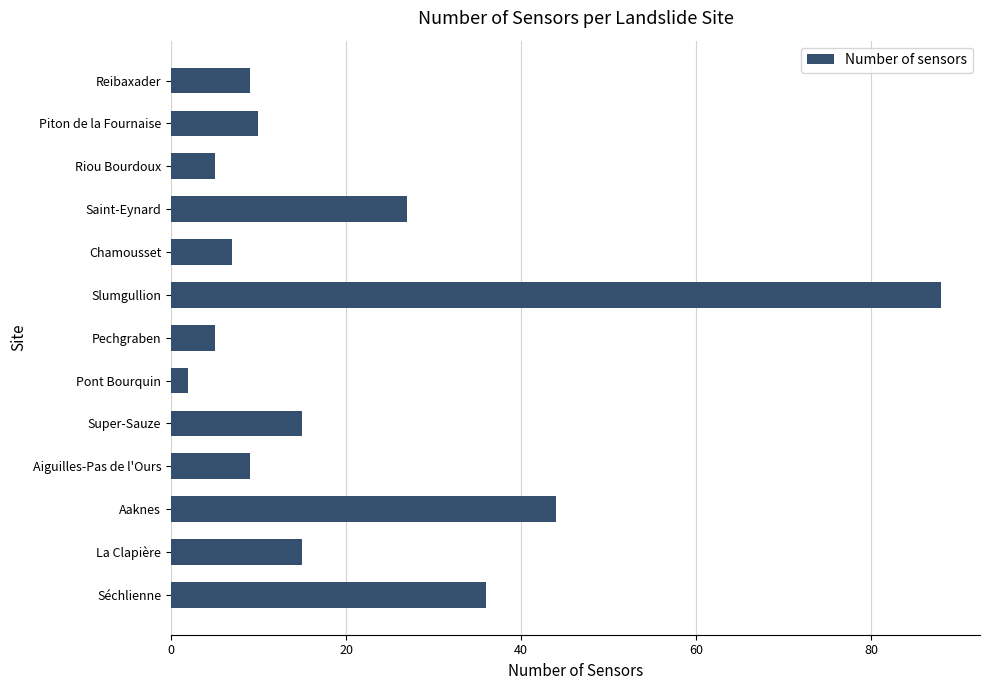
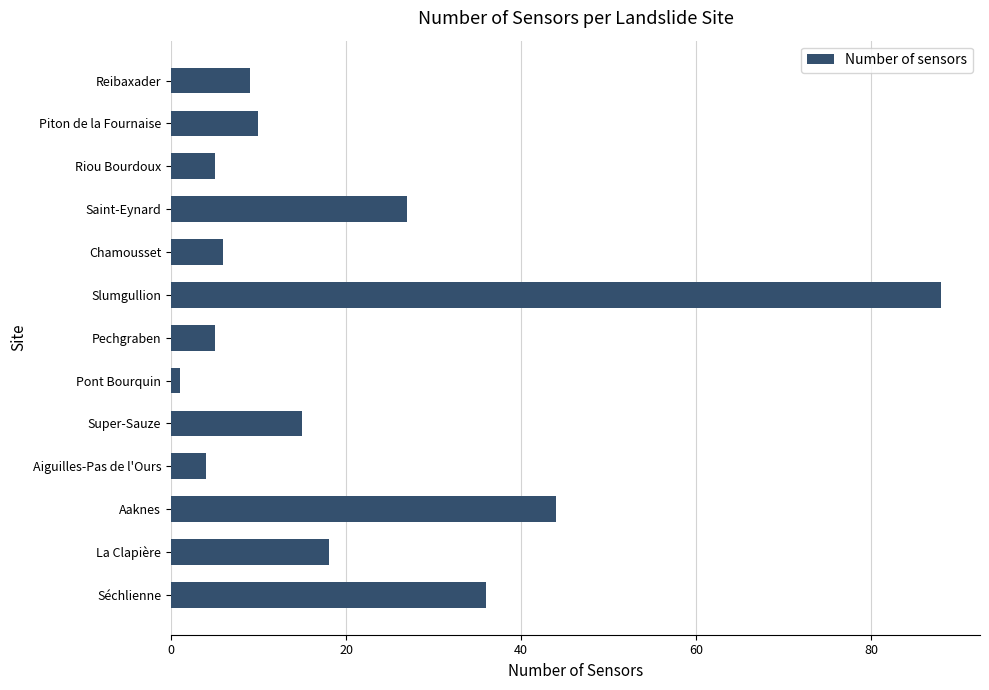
Chamousset: 7 -> 6
Pont Bourquin: 2 -> 1
Aiguilles-Pas de l'Ours: 9 -> 4
La Clapière: 15 -> 18
